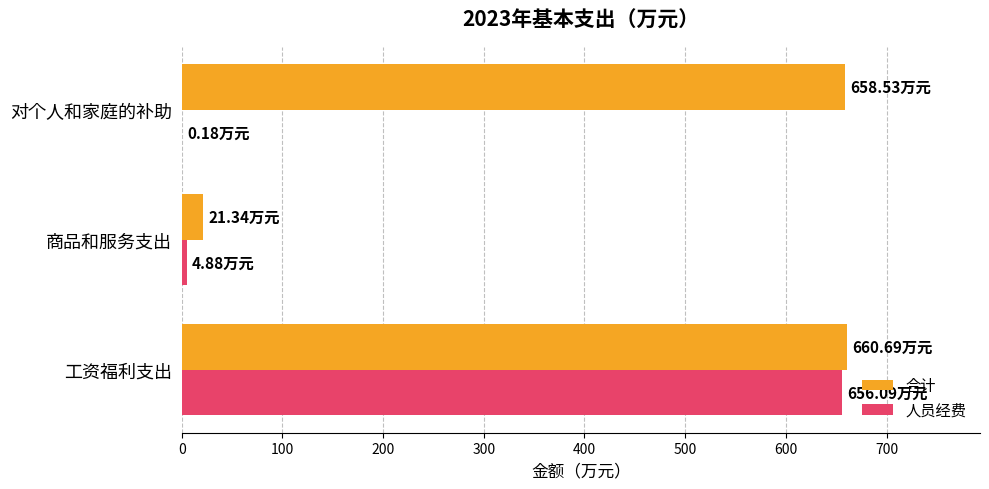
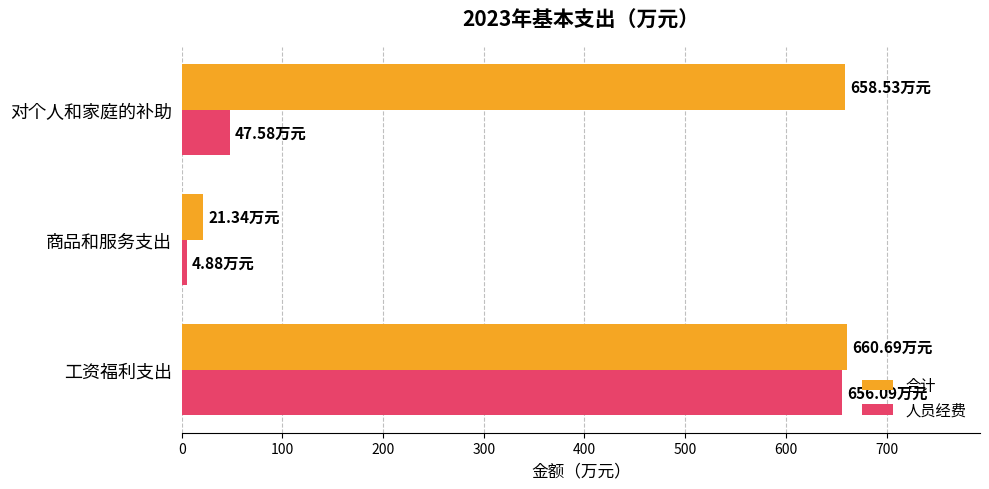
人员经费, 对个人和家庭的补助: 0.18 -> 47.58
